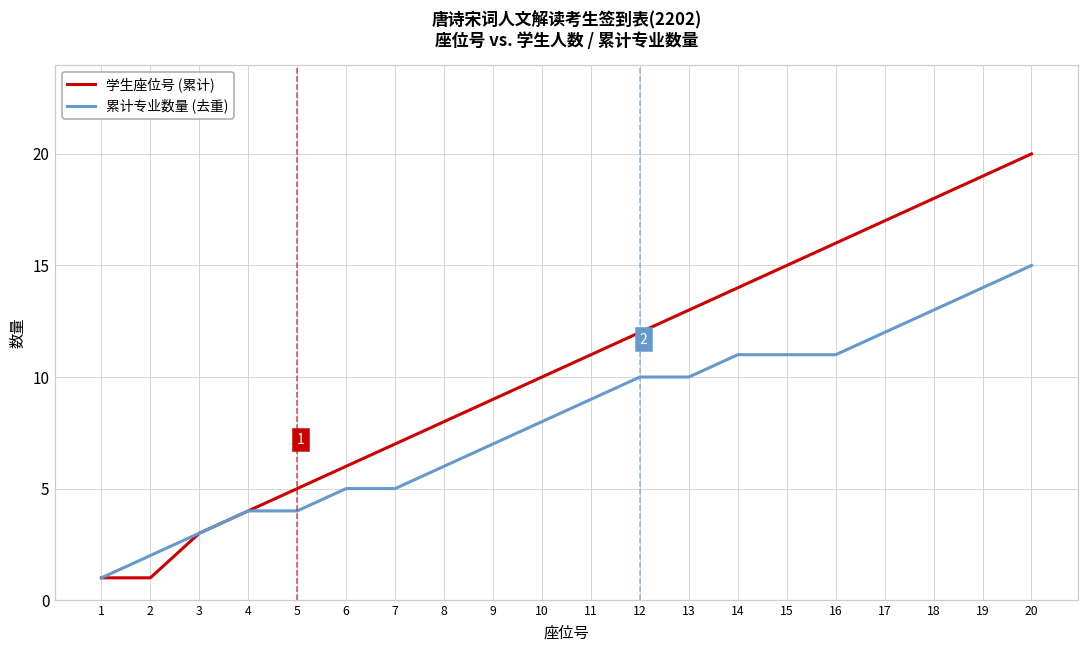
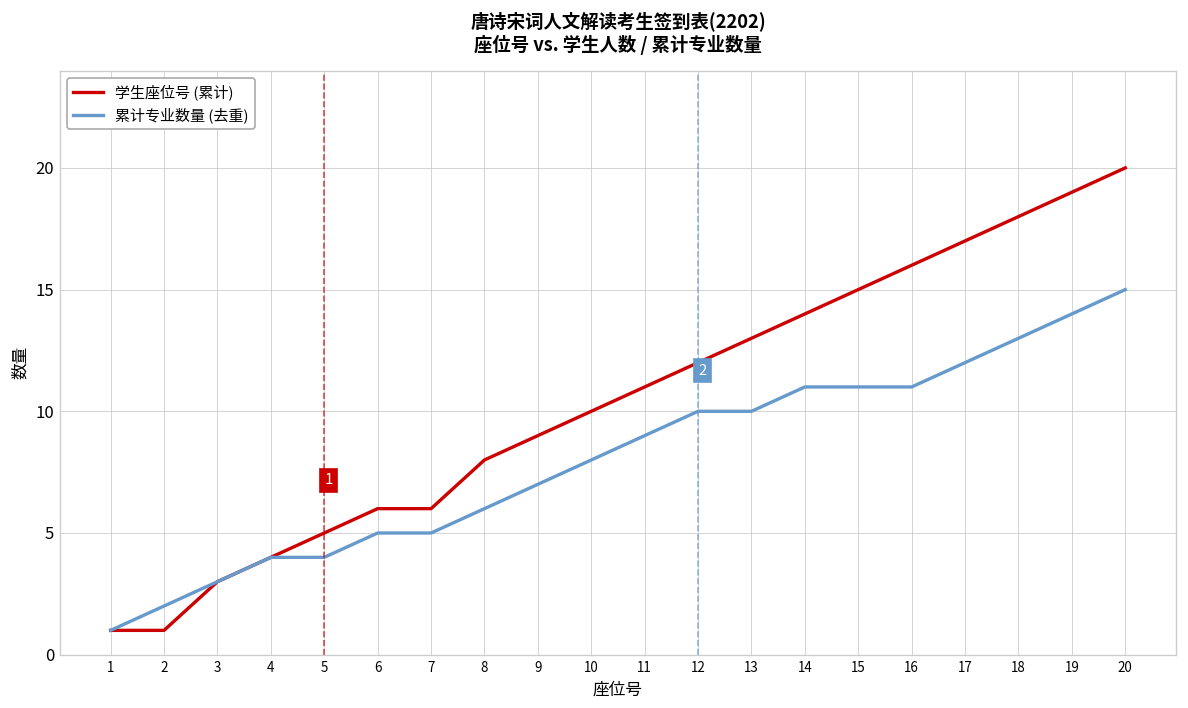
学生座位号 (累计), 7: 7 -> 6
